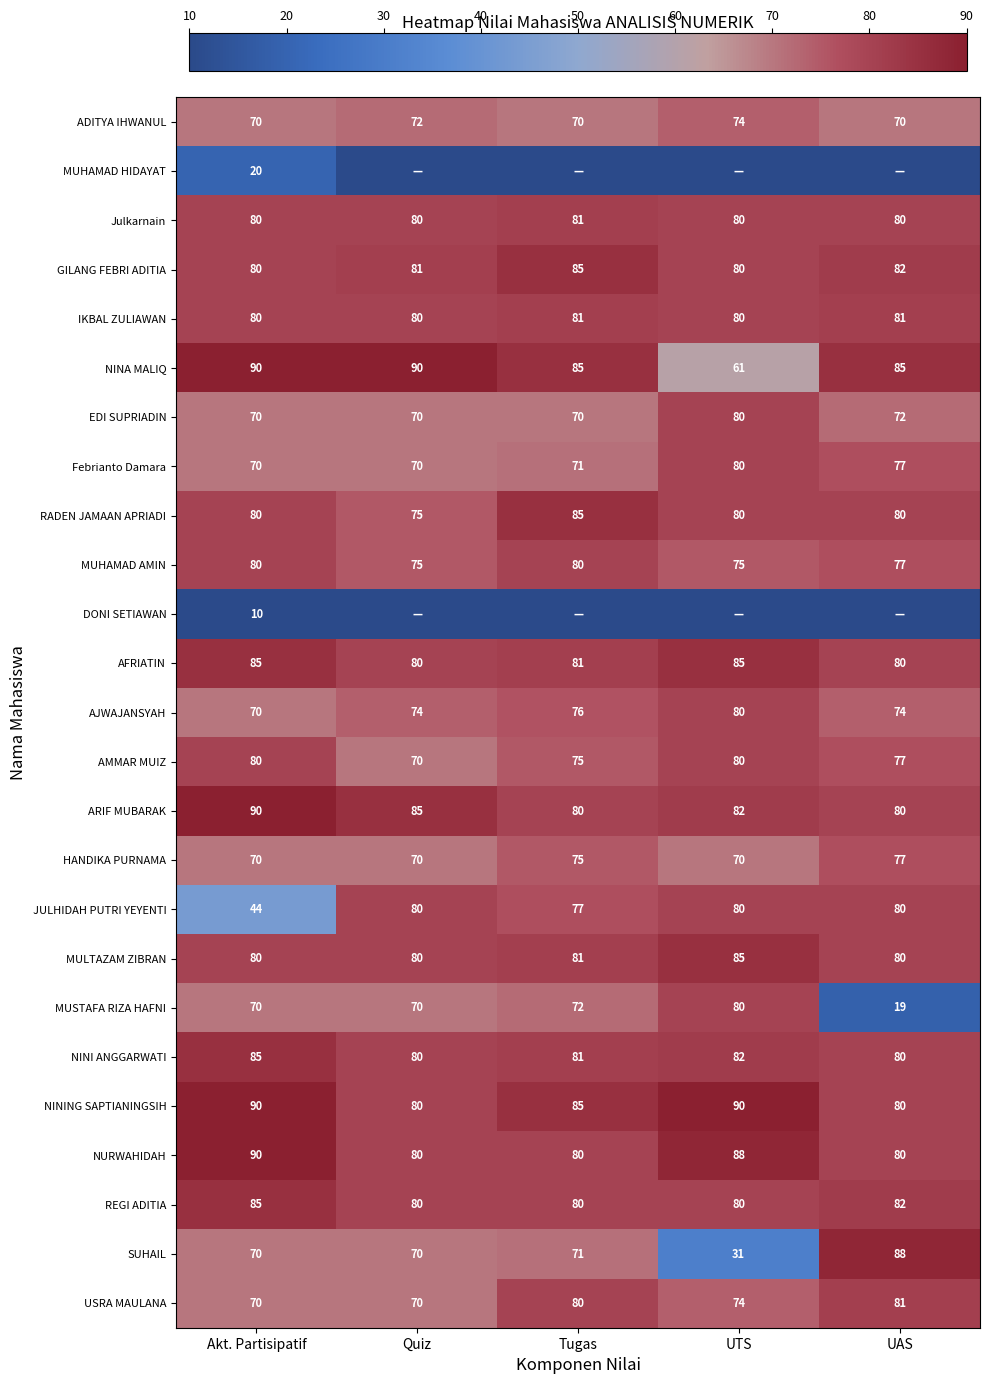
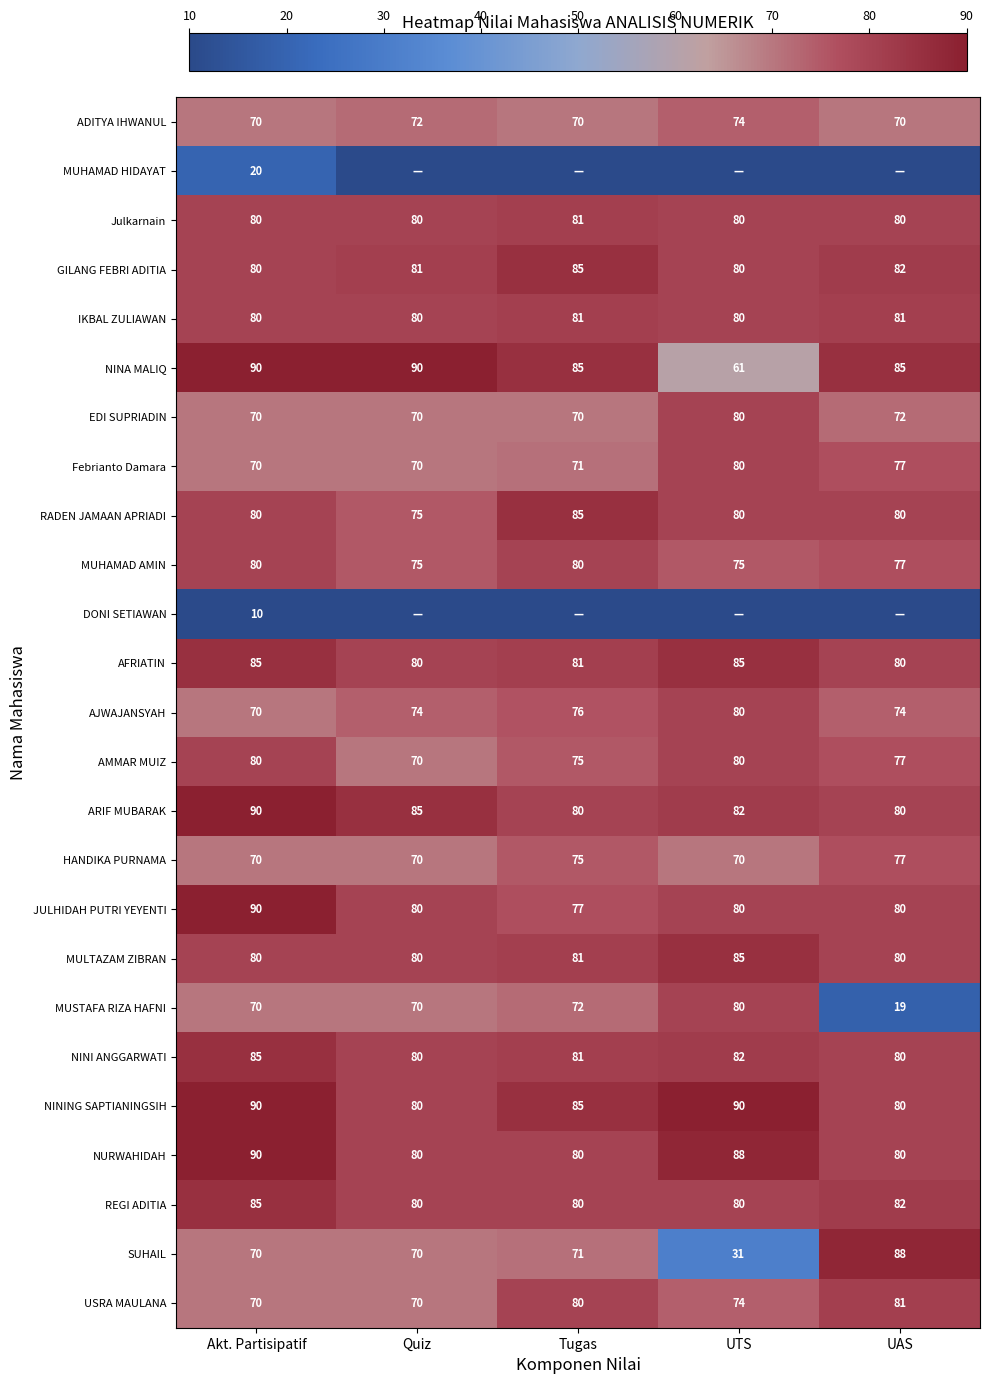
JULHIDAH PUTRI YEYENTI, Akt. Partisipatif: 44 -> 90
